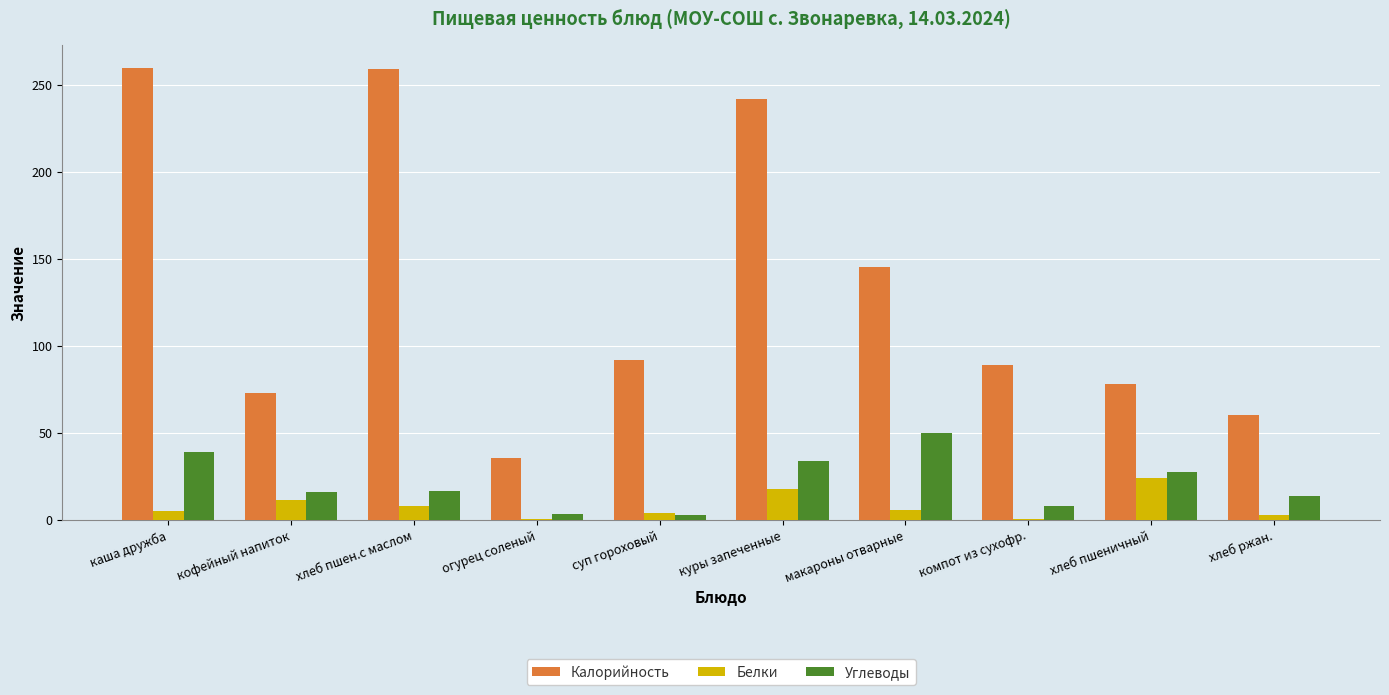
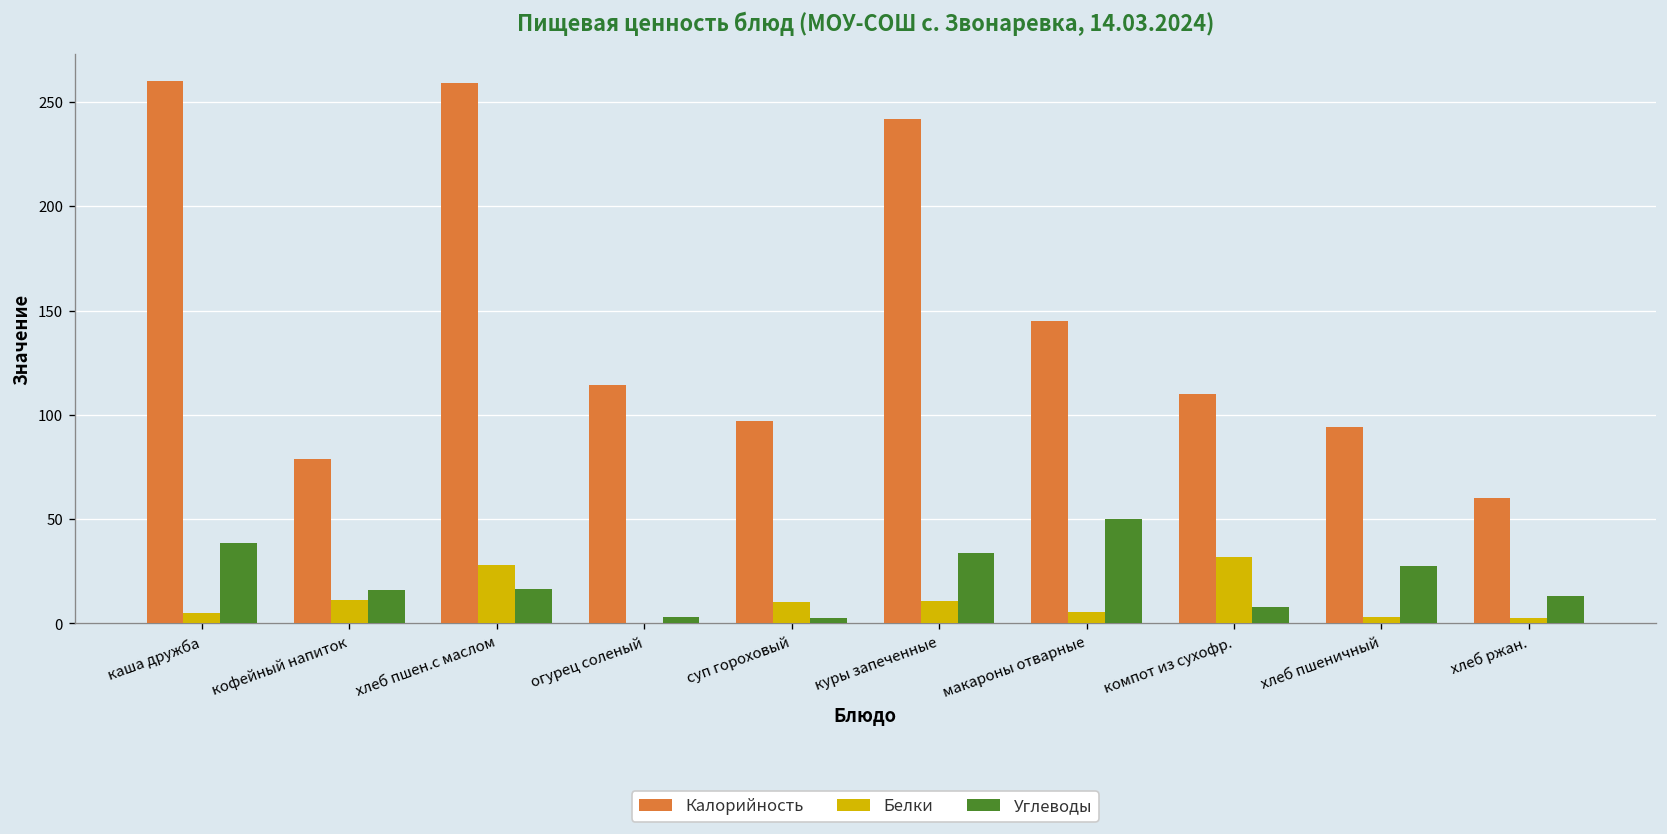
Калорийность, кофейный напиток: 73 -> 79
Белки, хлеб пшен.с маслом: 8 -> 28
Калорийность, огурец соленый: 36 -> 114
Калорийность, суп гороховый: 92 -> 97
Белки, суп гороховый: 4 -> 10
Белки, куры запеченные: 18 -> 11
Калорийность, компот из сухофр.: 89 -> 110
Белки, компот из сухофр.: 1 -> 32
Калорийность, хлеб пшеничный: 78 -> 94
Белки, хлеб пшеничный: 24 -> 3
